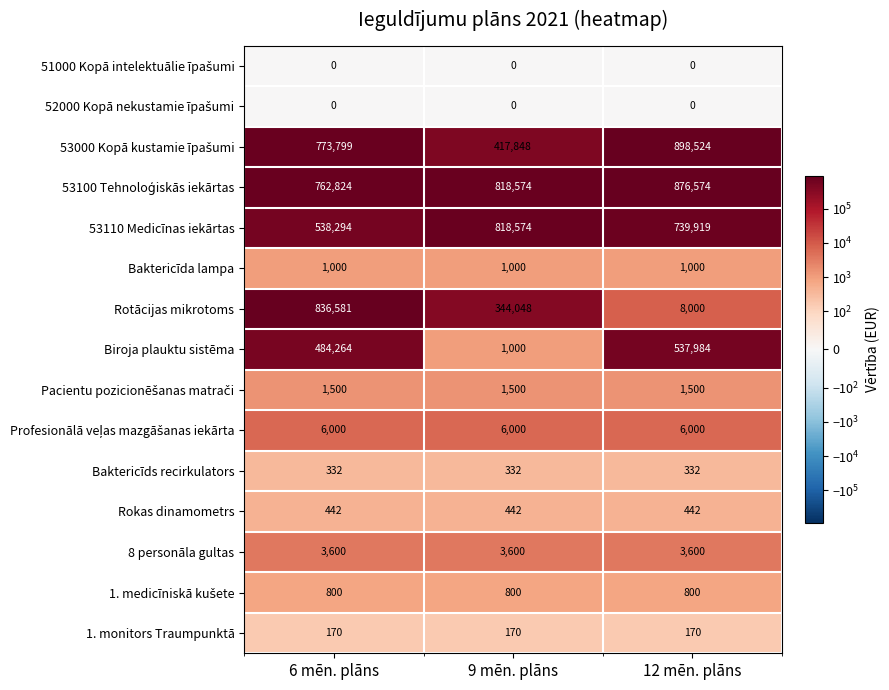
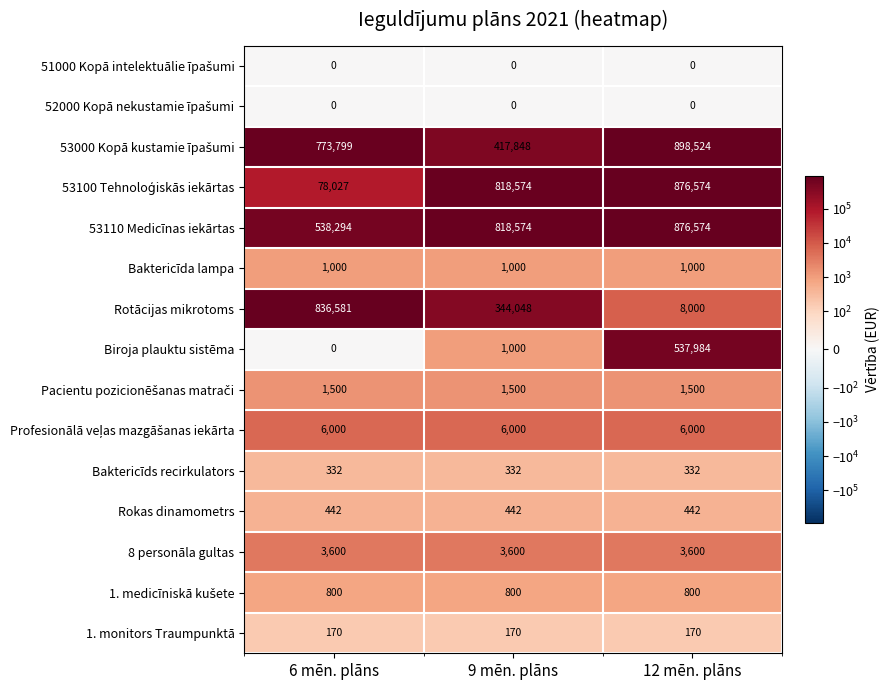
53100 Tehnoloģiskās iekārtas, 6 mēn. plāns: 762,824 -> 78,027
53110 Medicīnas iekārtas, 12 mēn. plāns: 739,919 -> 876,574
Biroja plauktu sistēma, 6 mēn. plāns: 484,264 -> 0
